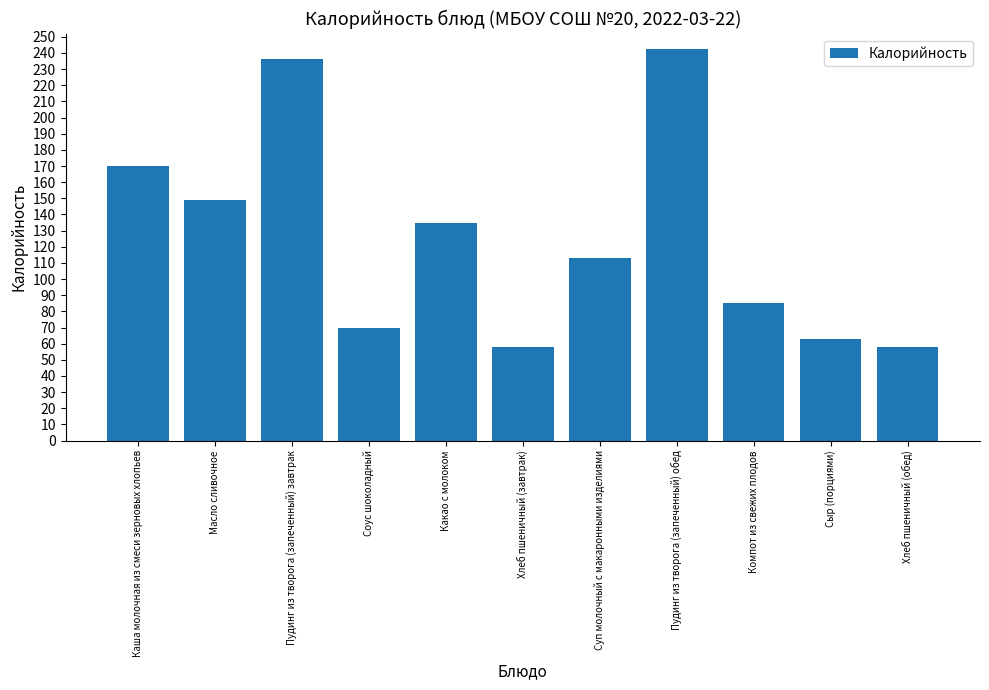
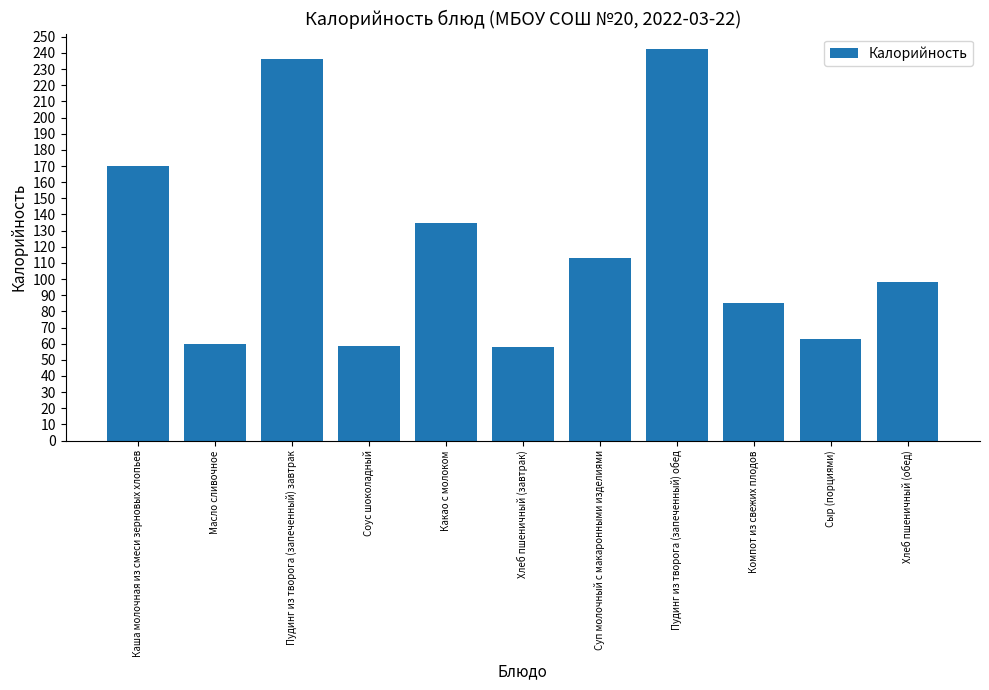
Масло сливочное: 149 -> 60
Соус шоколадный: 70 -> 58
Хлеб пшеничный (обед): 58 -> 98
